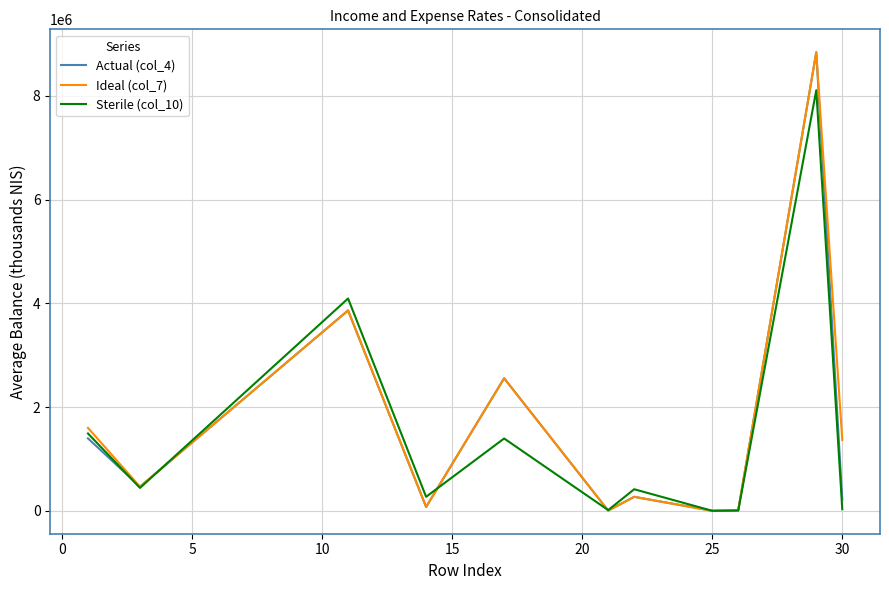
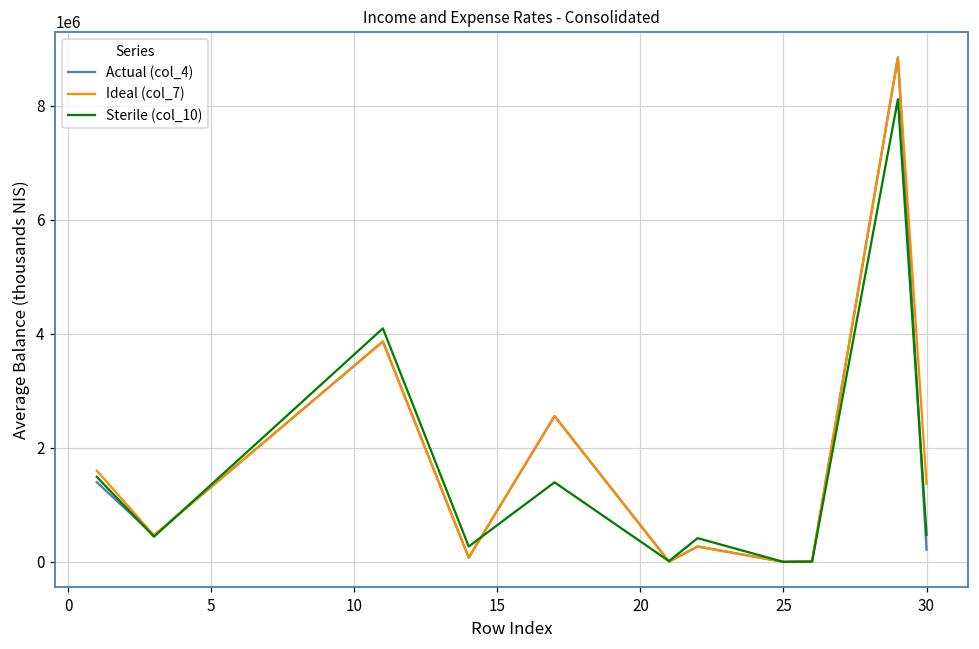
Sterile (col_10), 30: 0 -> 500000
